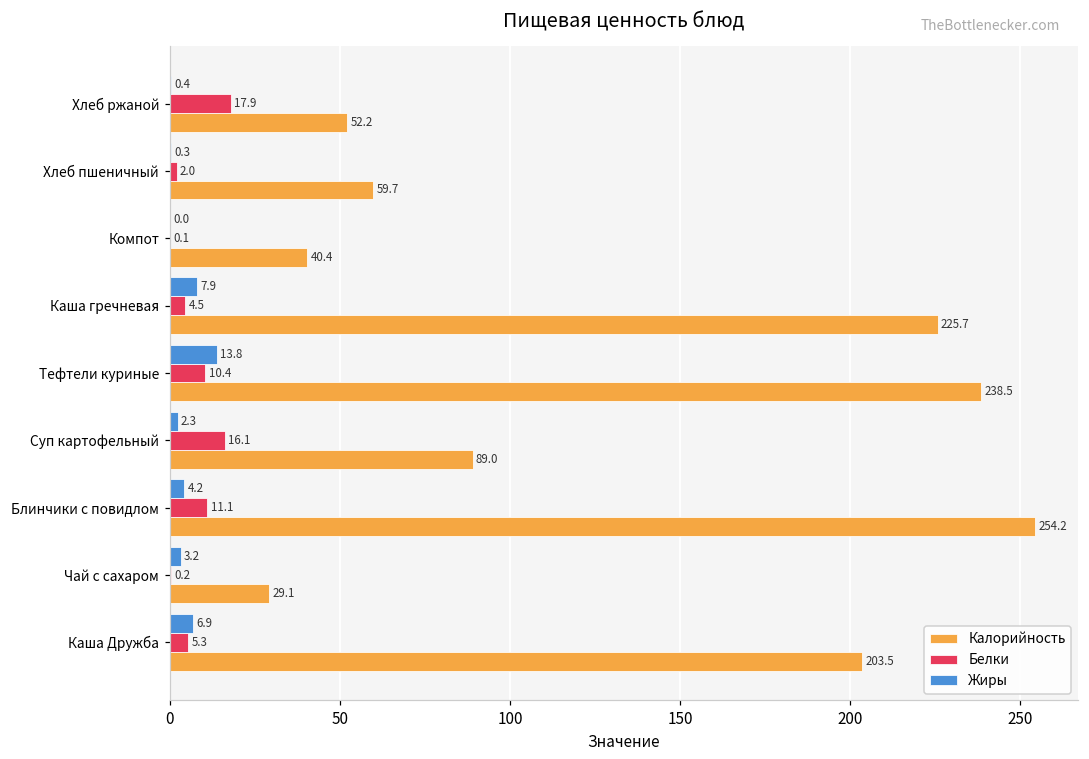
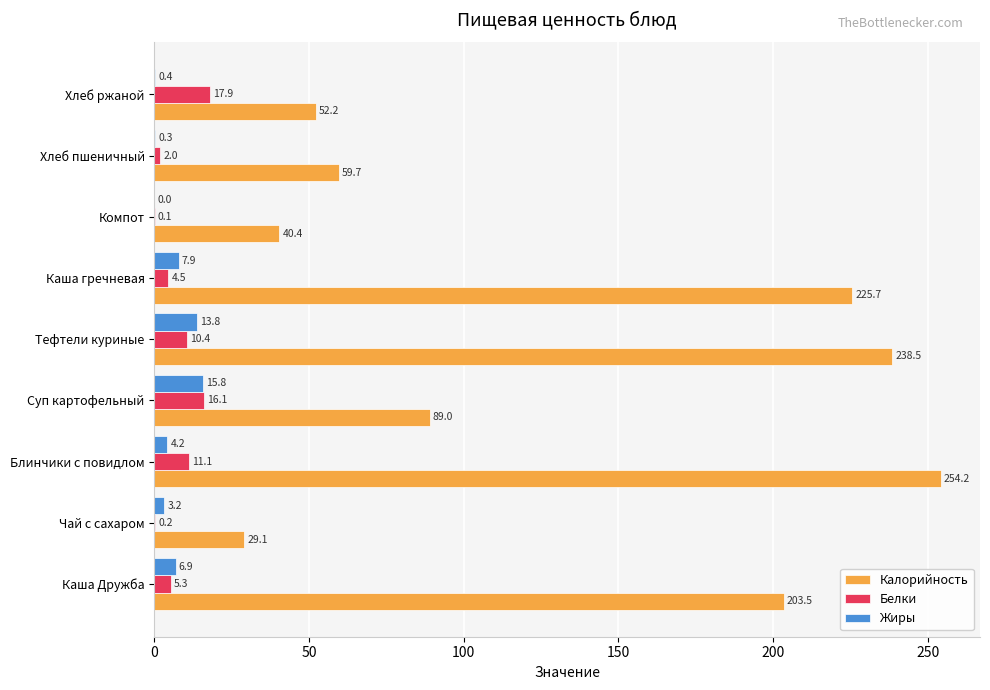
Жиры, Суп картофельный: 2.3 -> 15.8
